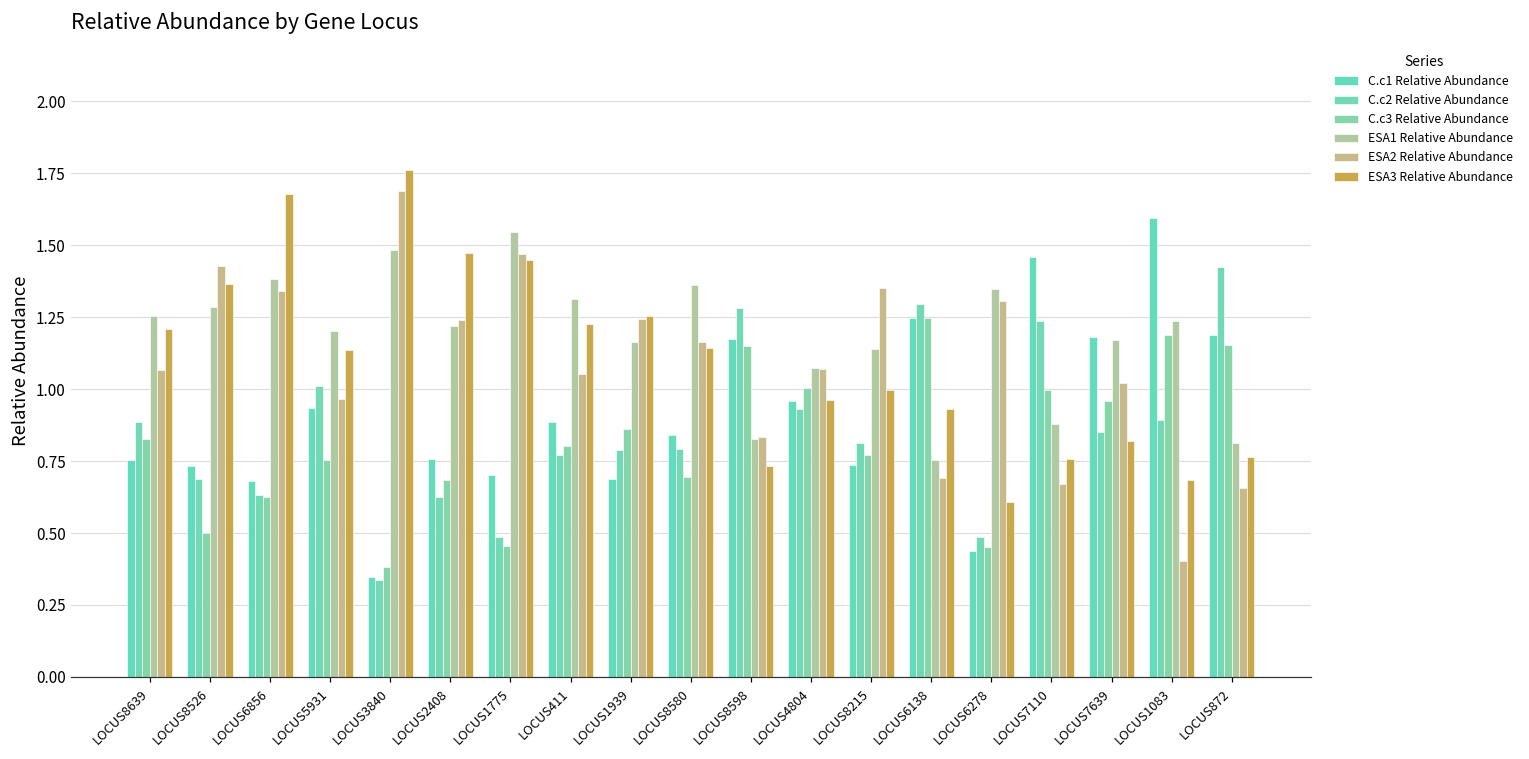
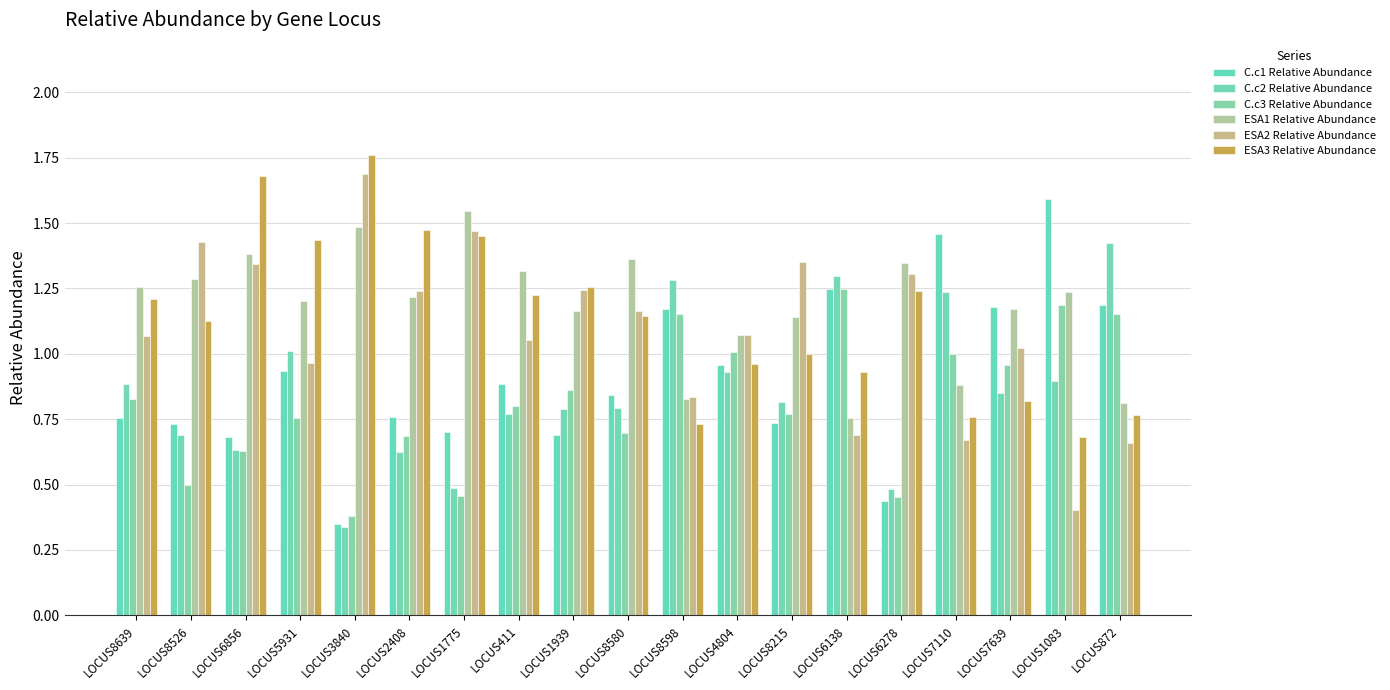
ESA3 Relative Abundance, LOCUS8526: 1.37 -> 1.13
ESA3 Relative Abundance, LOCUS5931: 1.14 -> 1.44
ESA3 Relative Abundance, LOCUS6278: 0.61 -> 1.24
